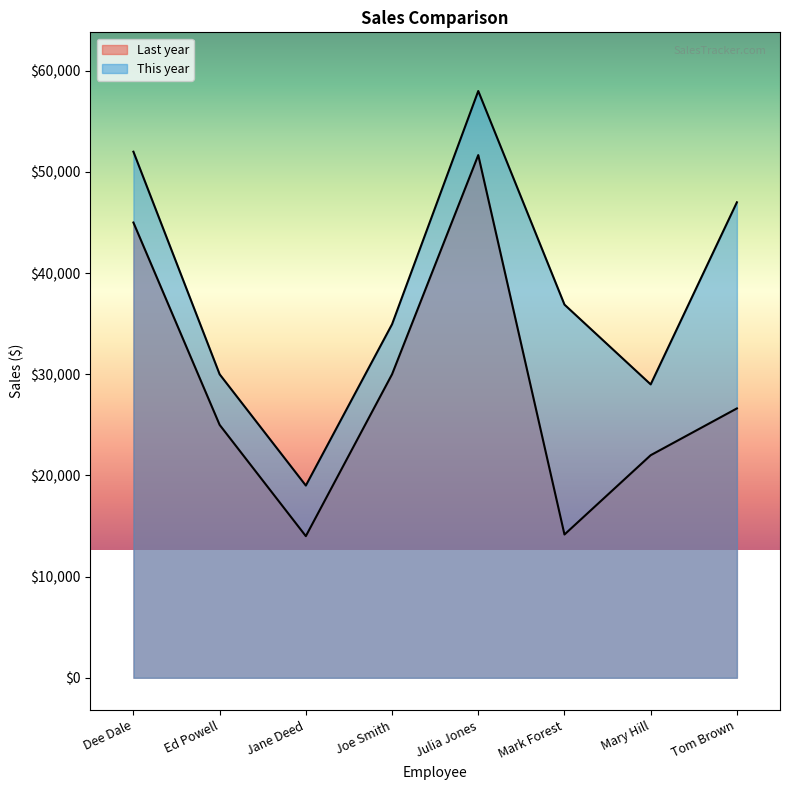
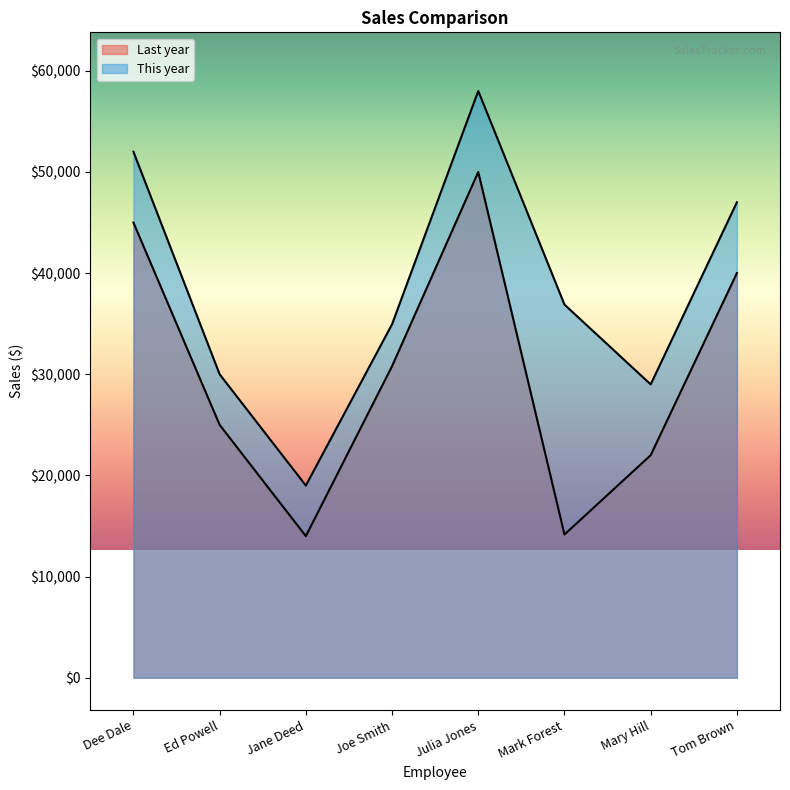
Last year, Joe Smith: $30,000 -> $30,800
Last year, Julia Jones: $51,700 -> $50,000
Last year, Tom Brown: $26,600 -> $40,000
